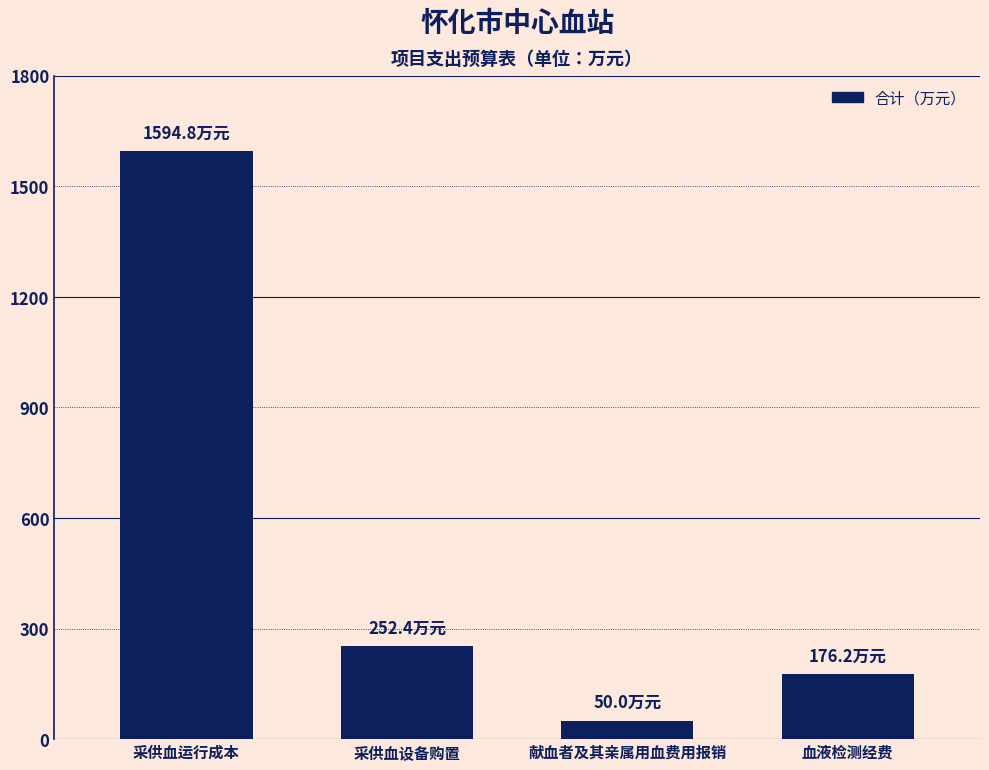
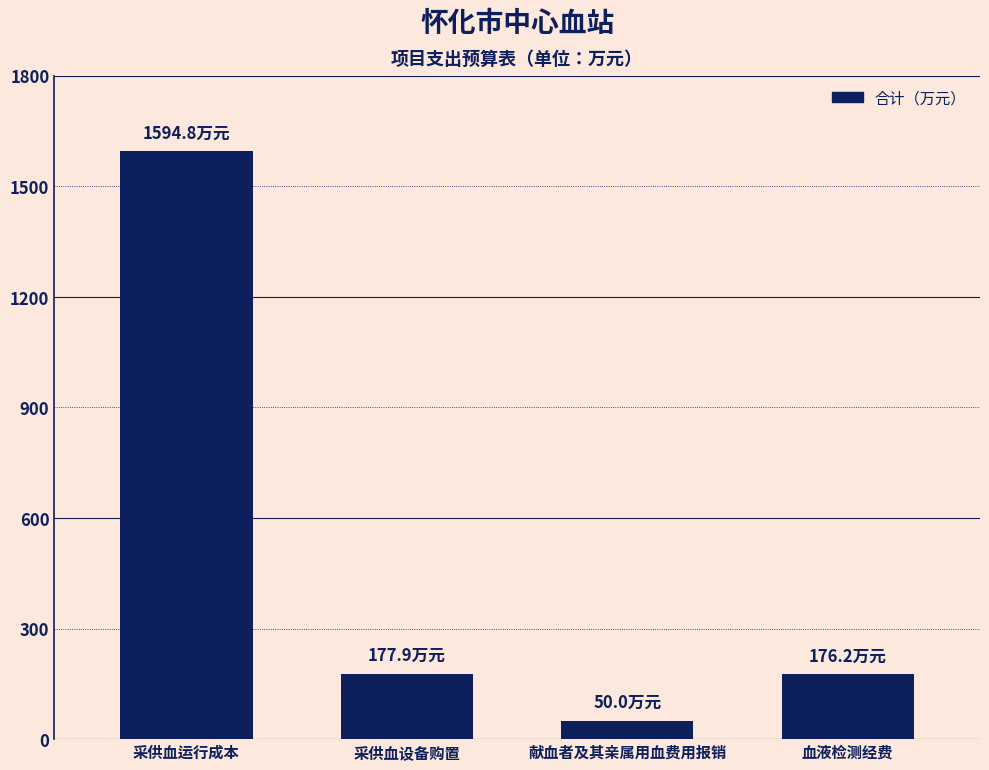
采供血设备购置: 252.4 -> 177.9
